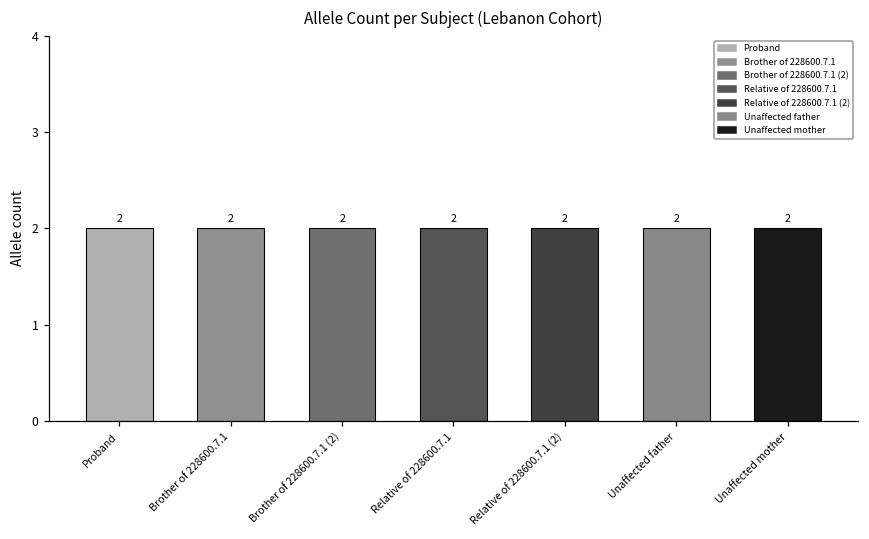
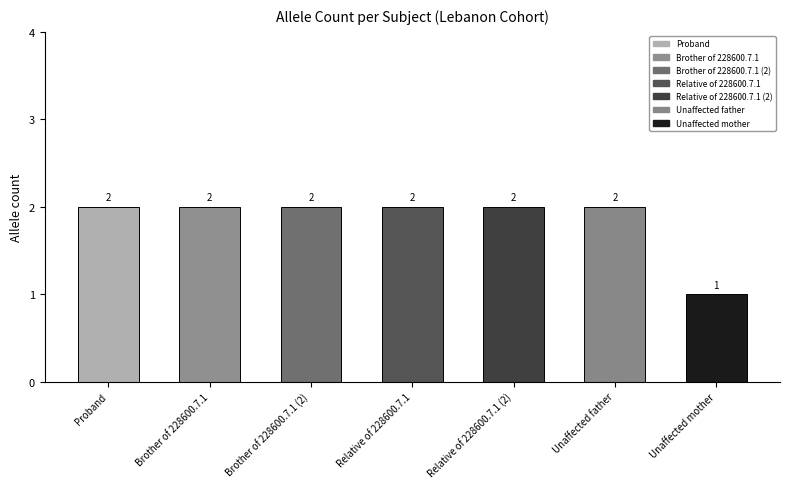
Unaffected mother: 2 -> 1
